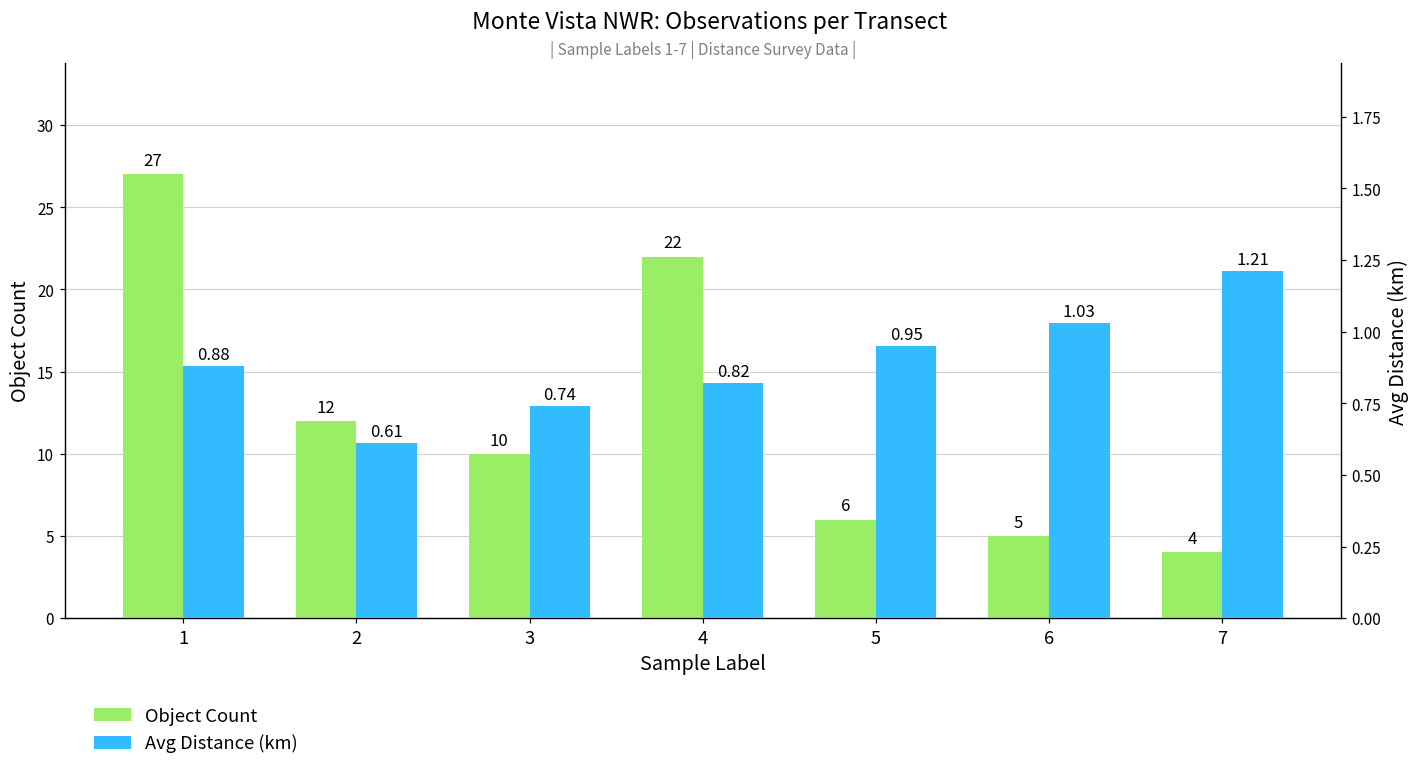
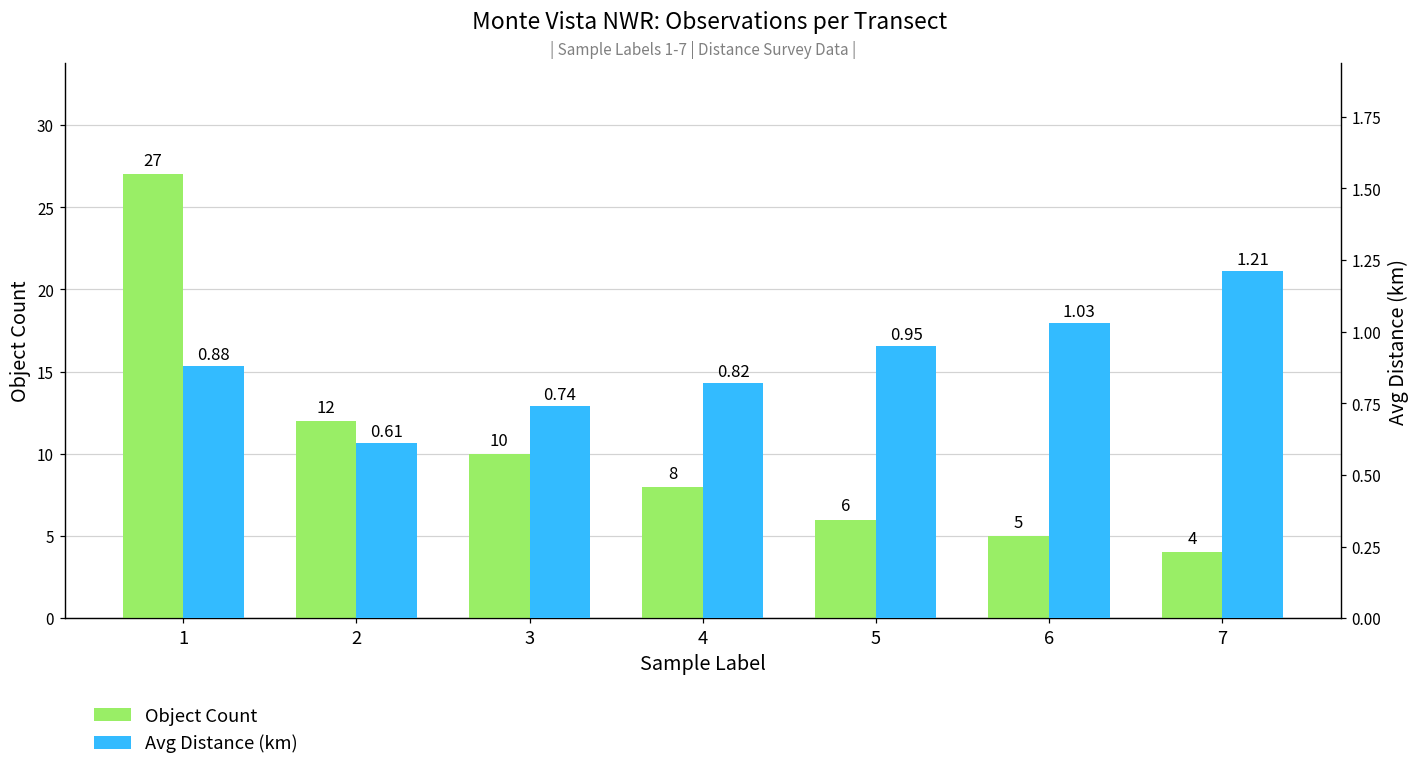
Object Count, 4: 22 -> 8
